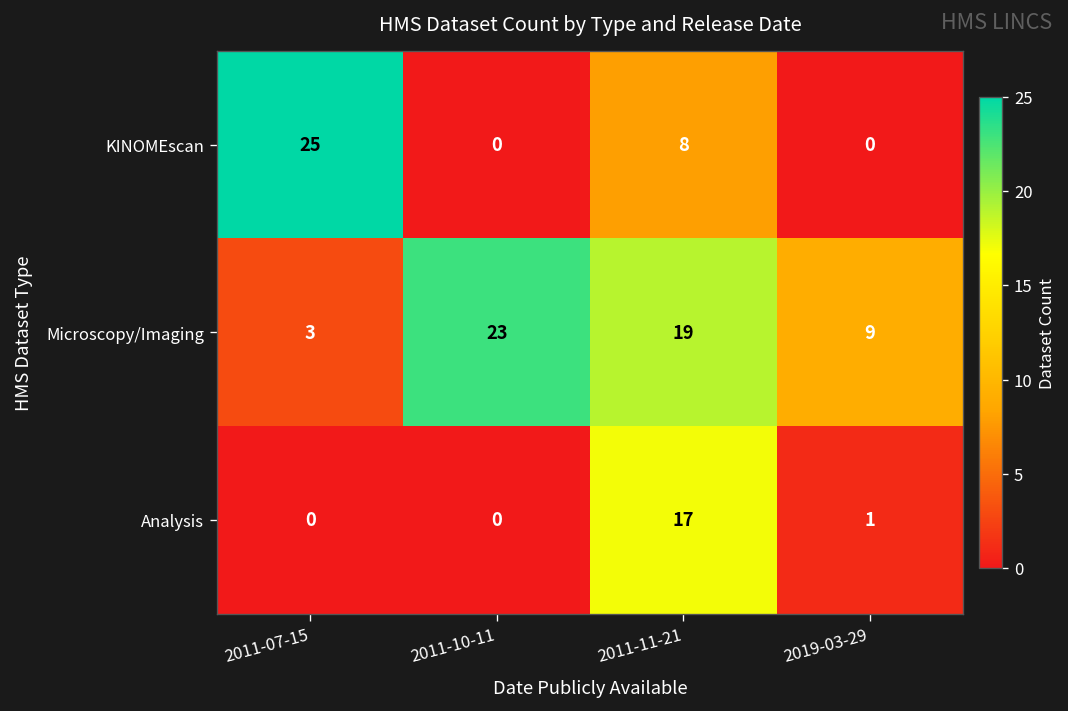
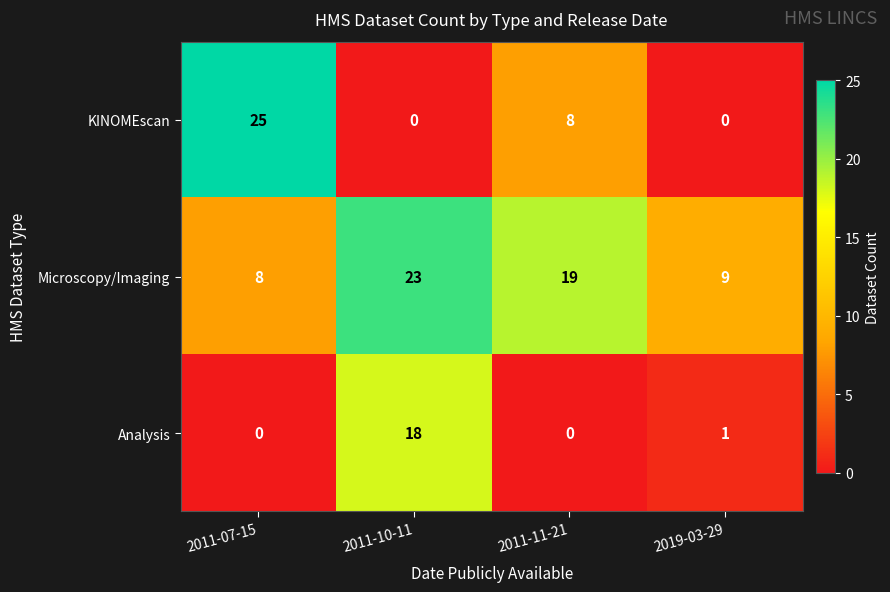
Microscopy/Imaging, 2011-07-15: 3 -> 8
Analysis, 2011-10-11: 0 -> 18
Analysis, 2011-11-21: 17 -> 0
